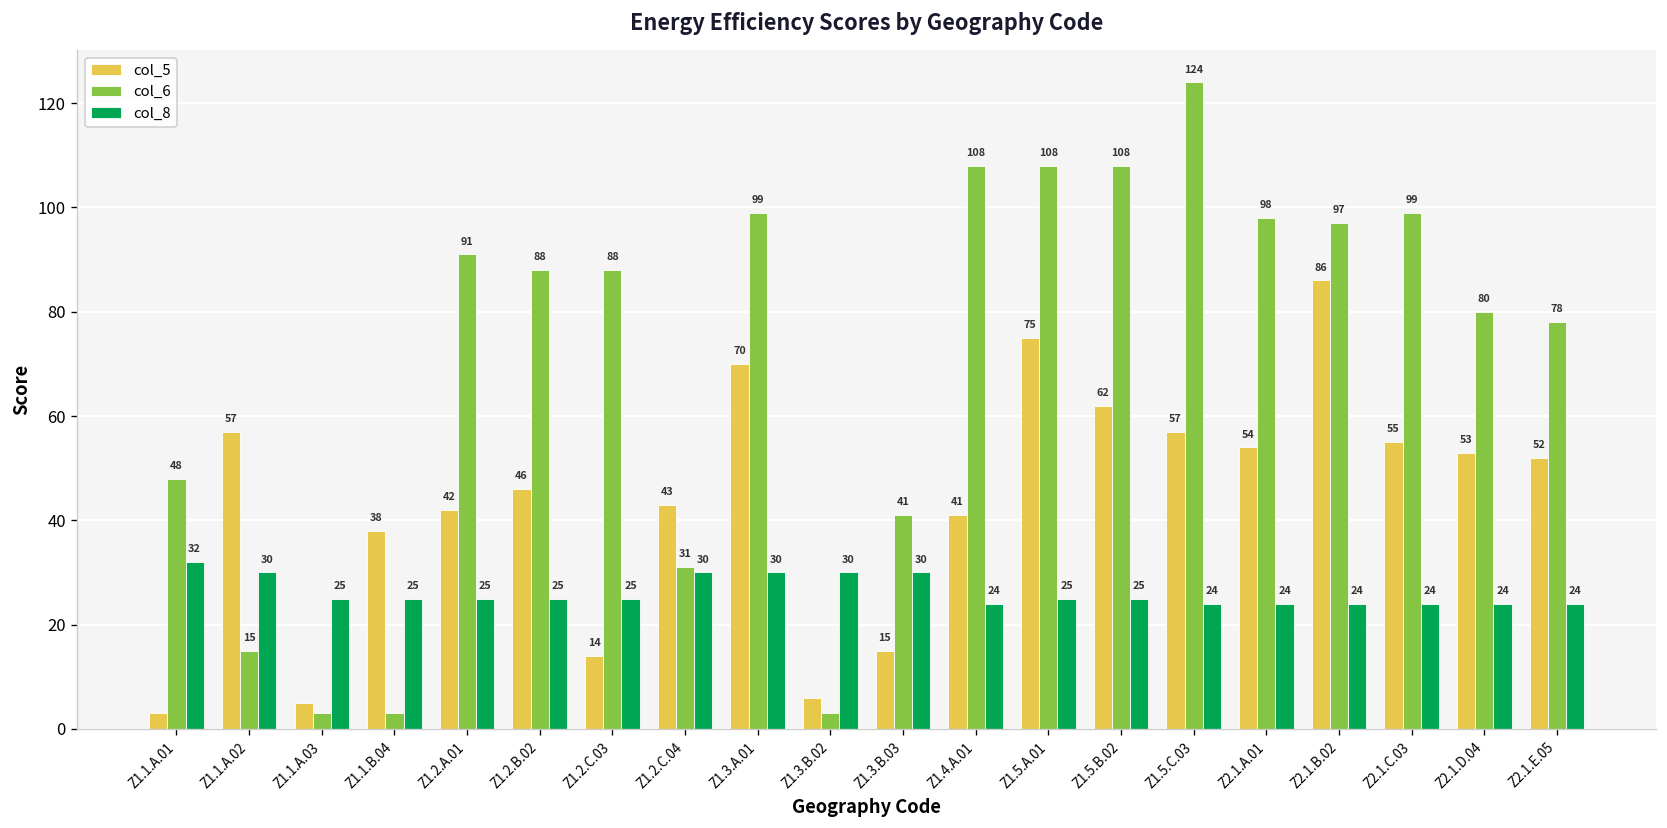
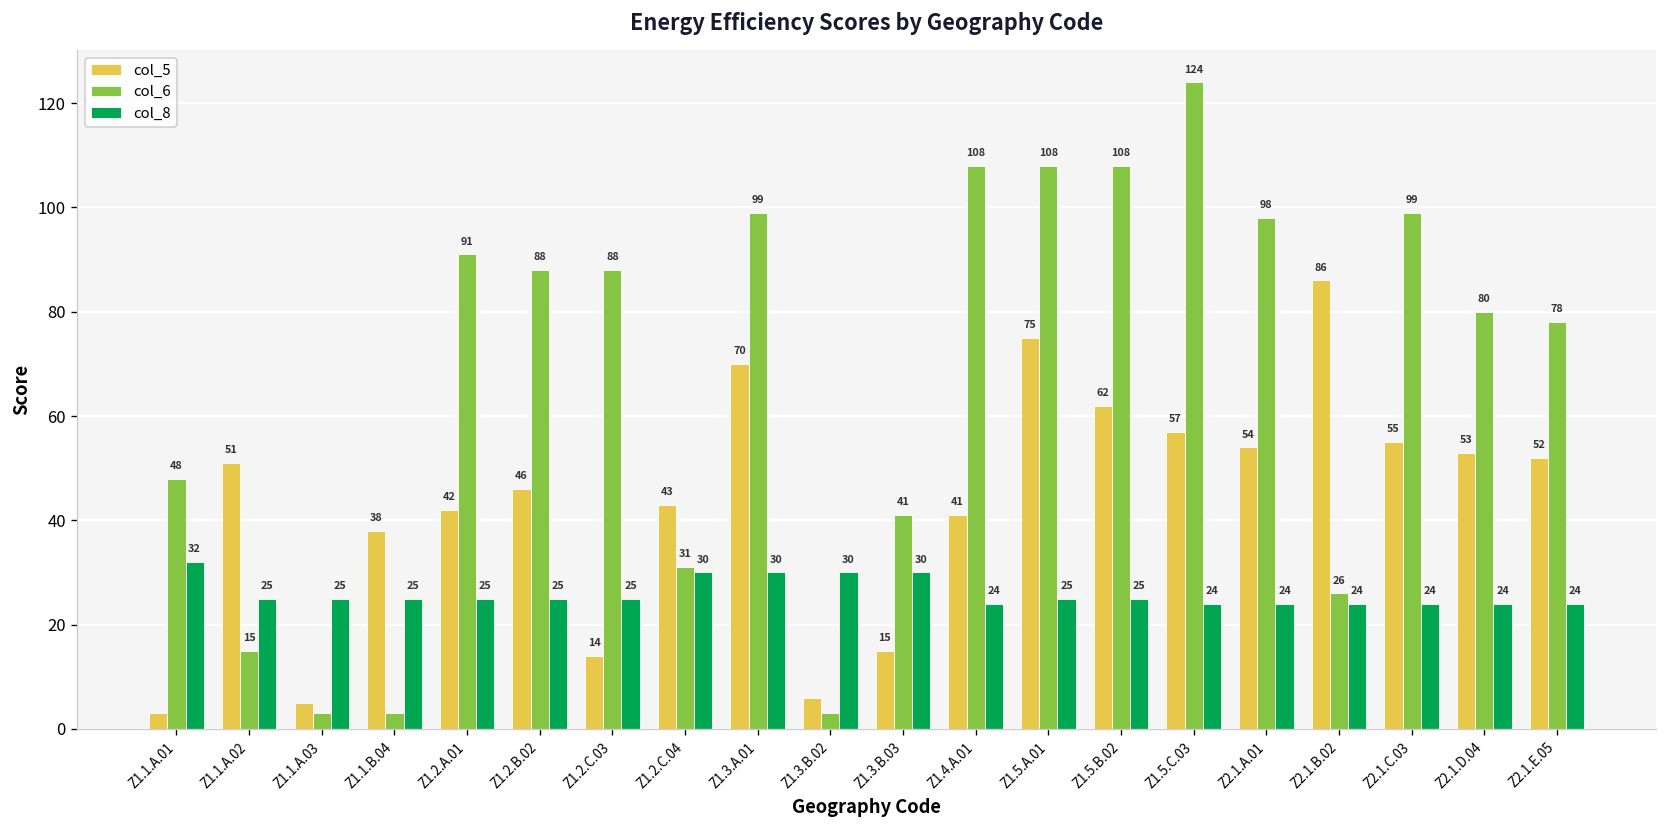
col_5, Z1.1.A.02: 57 -> 51
col_8, Z1.1.A.02: 30 -> 25
col_6, Z2.1.B.02: 97 -> 26
